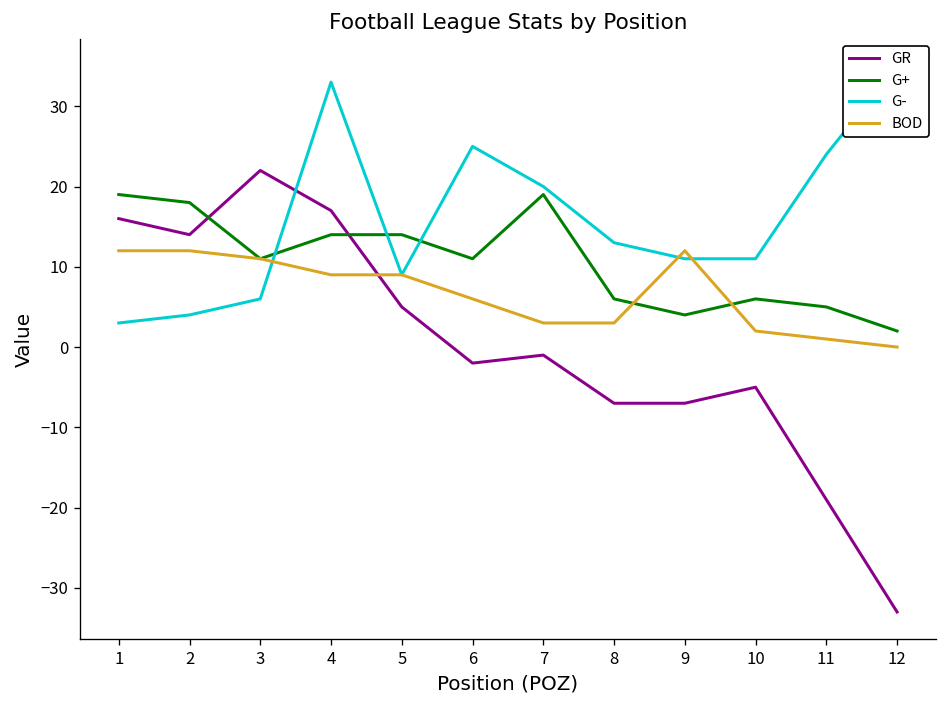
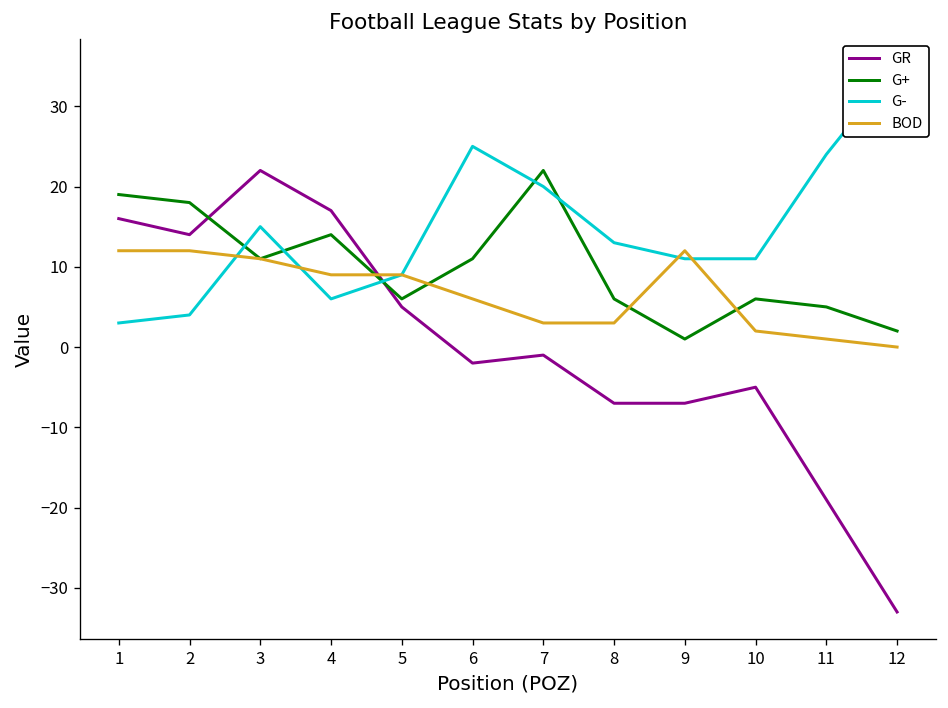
G-, 3: 6 -> 15
G-, 4: 33 -> 6
G+, 5: 14 -> 6
G+, 7: 19 -> 22
G+, 9: 4 -> 1
